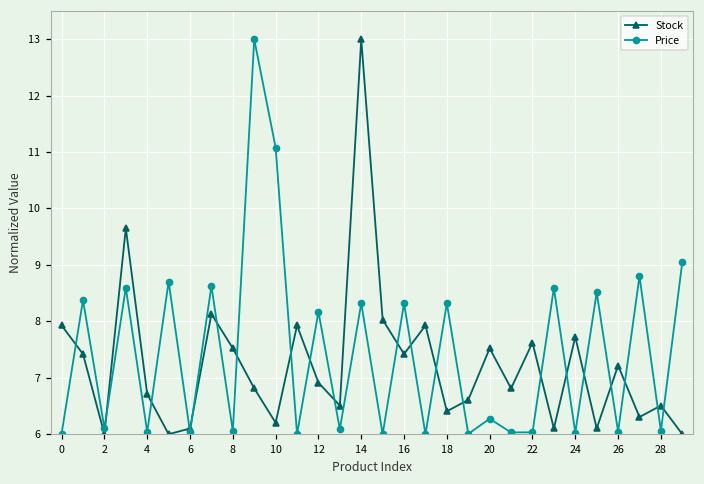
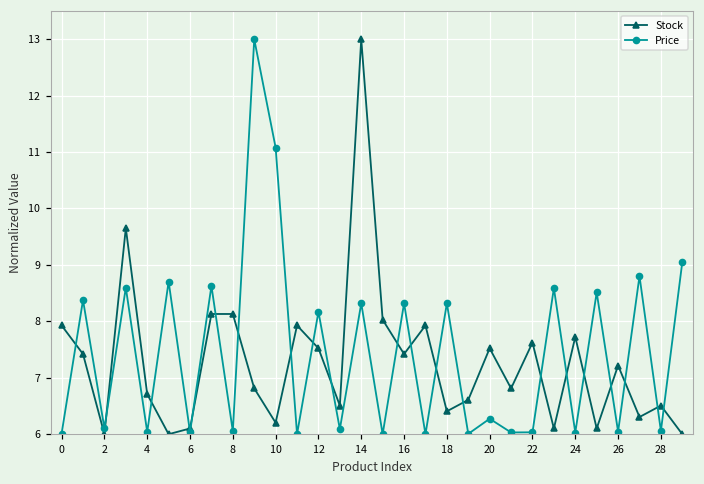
Stock, 8: 7.5 -> 8.1
Stock, 12: 6.9 -> 7.5
